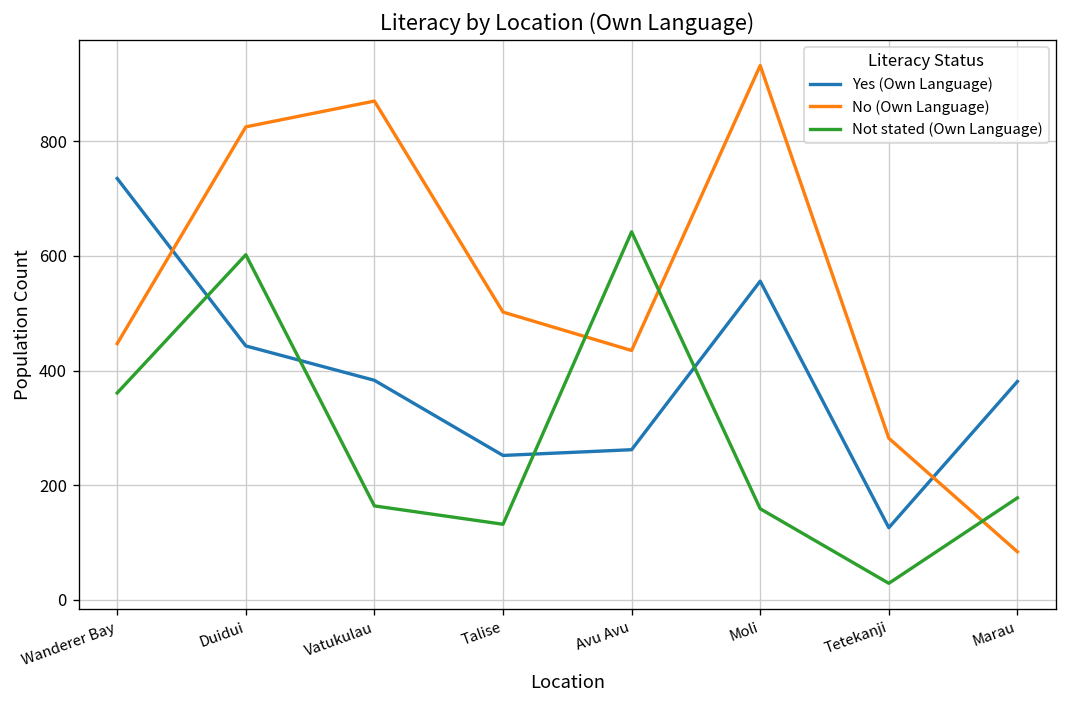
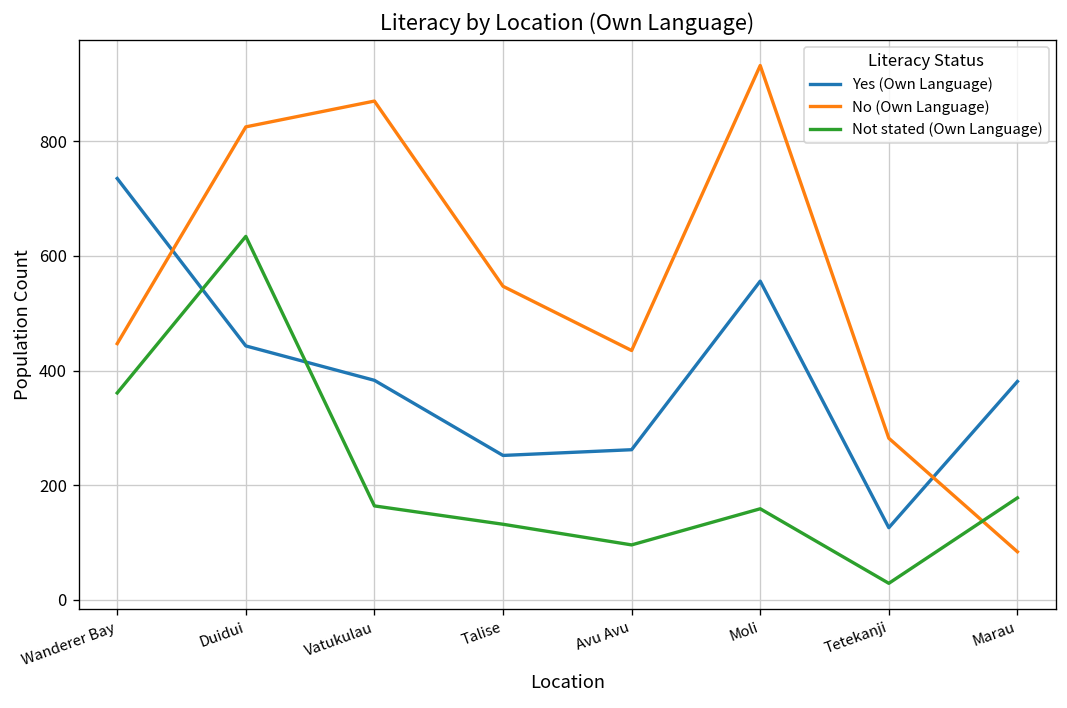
Not stated (Own Language), Duidui: 600 -> 630
No (Own Language), Talise: 500 -> 550
Not stated (Own Language), Avu Avu: 640 -> 100
